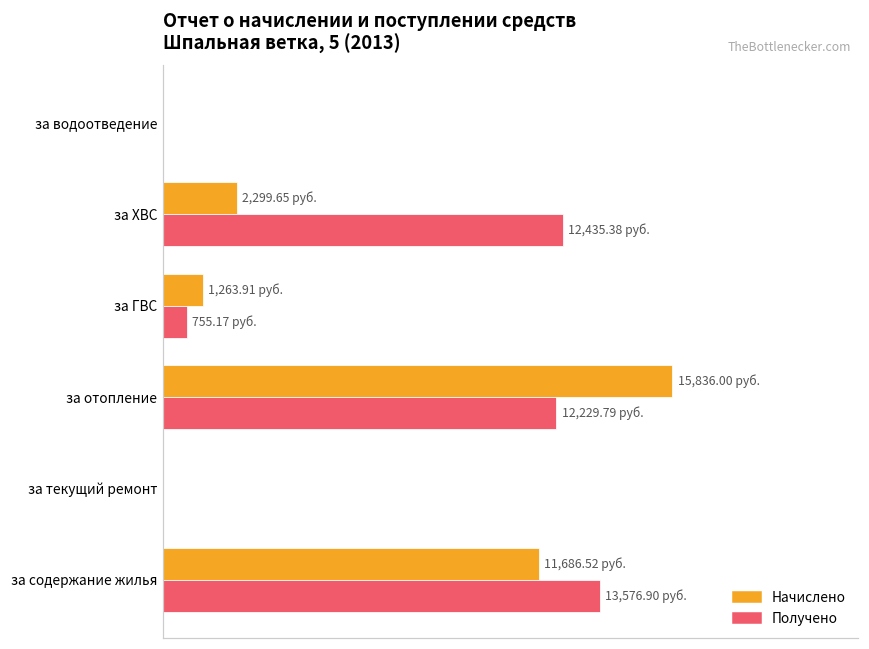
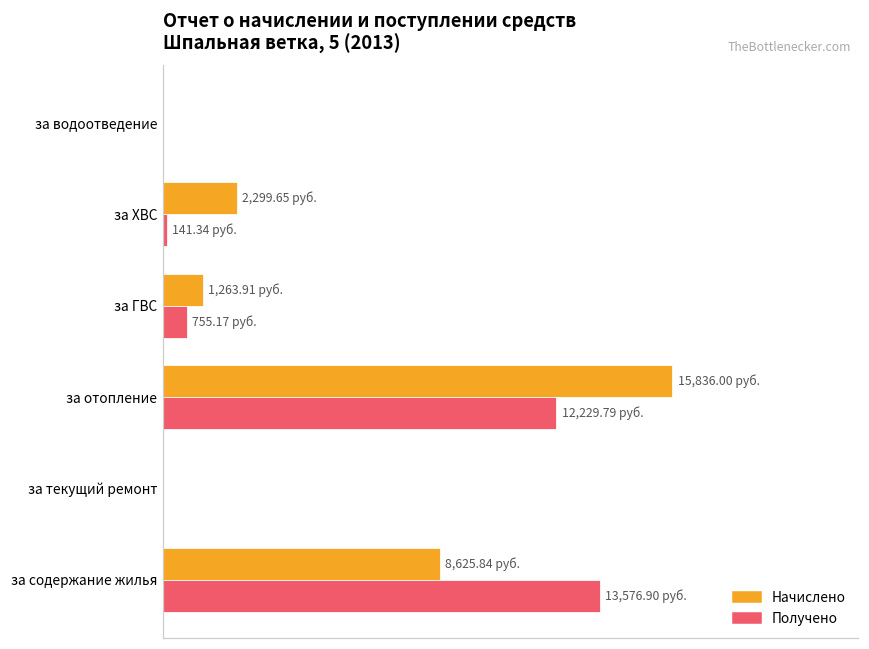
Получено, за ХВС: 12,435.38 -> 141.34
Начислено, за содержание жилья: 11,686.52 -> 8,625.84
